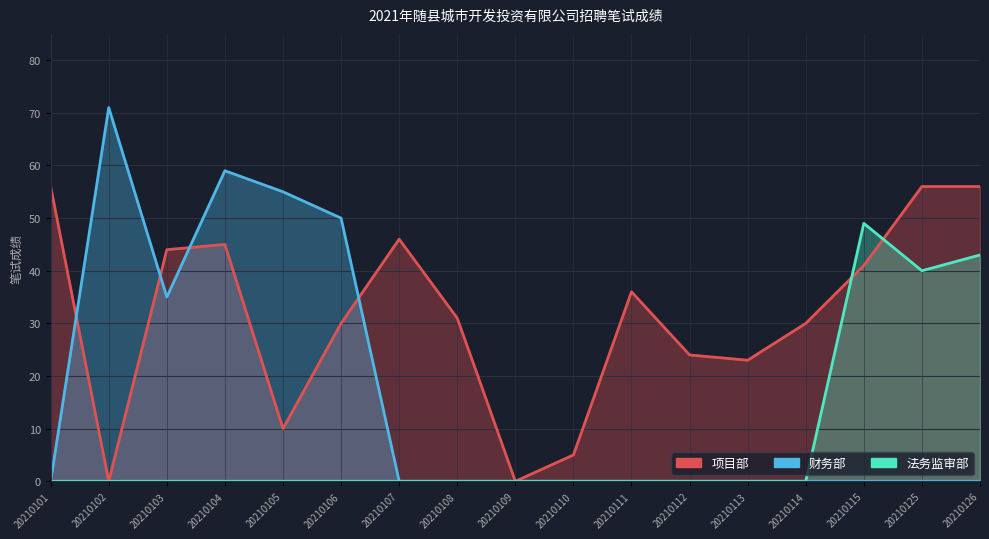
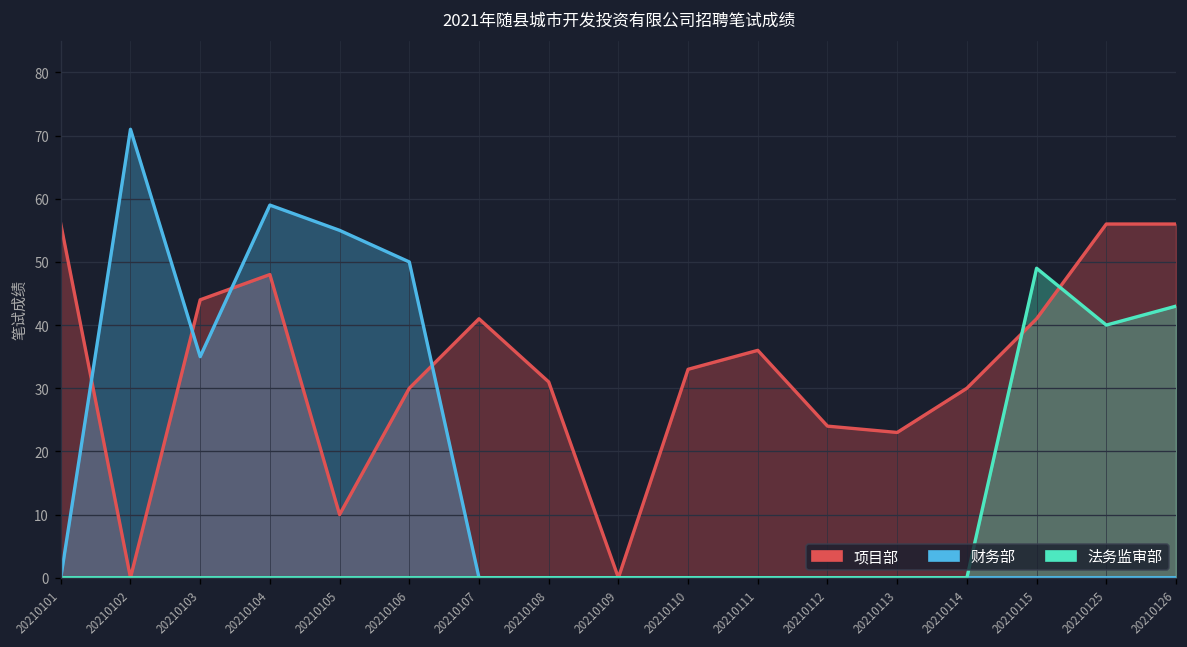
项目部, 20210104: 45 -> 48
项目部, 20210107: 46 -> 41
项目部, 20210110: 5 -> 33
